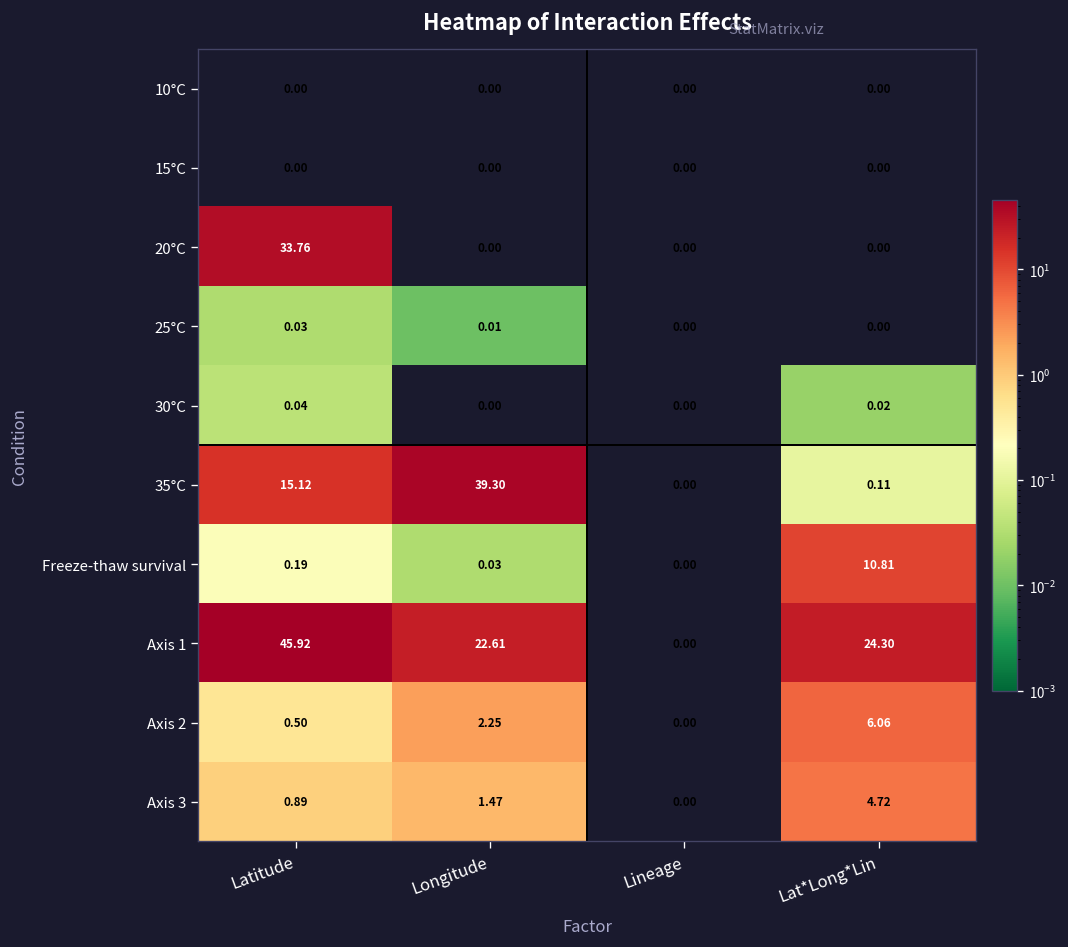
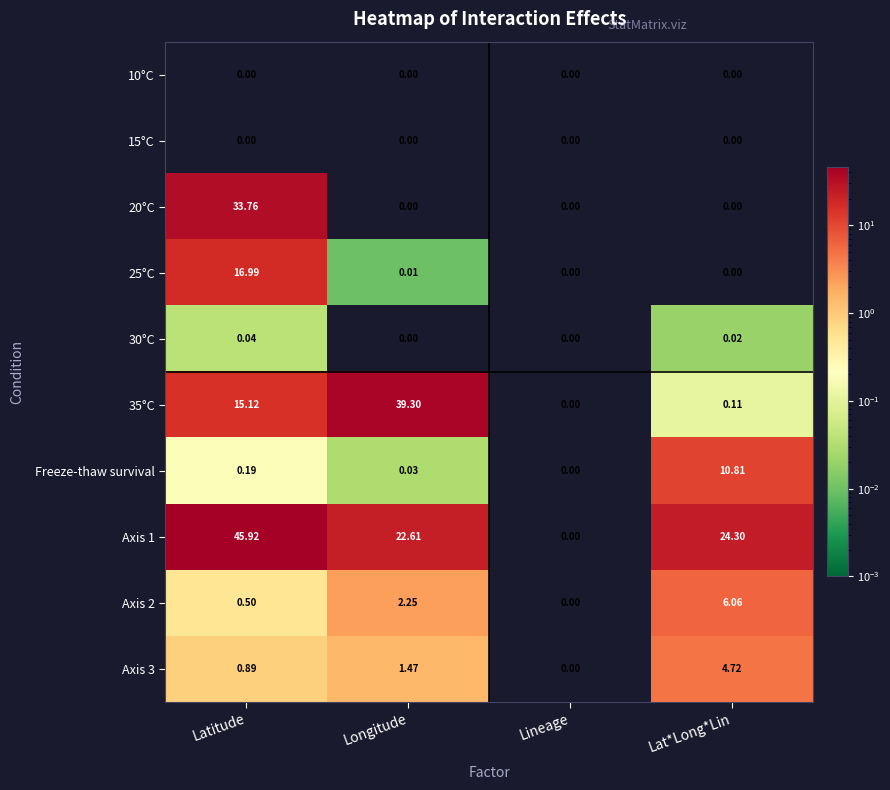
25°C, Latitude: 0.03 -> 16.99
